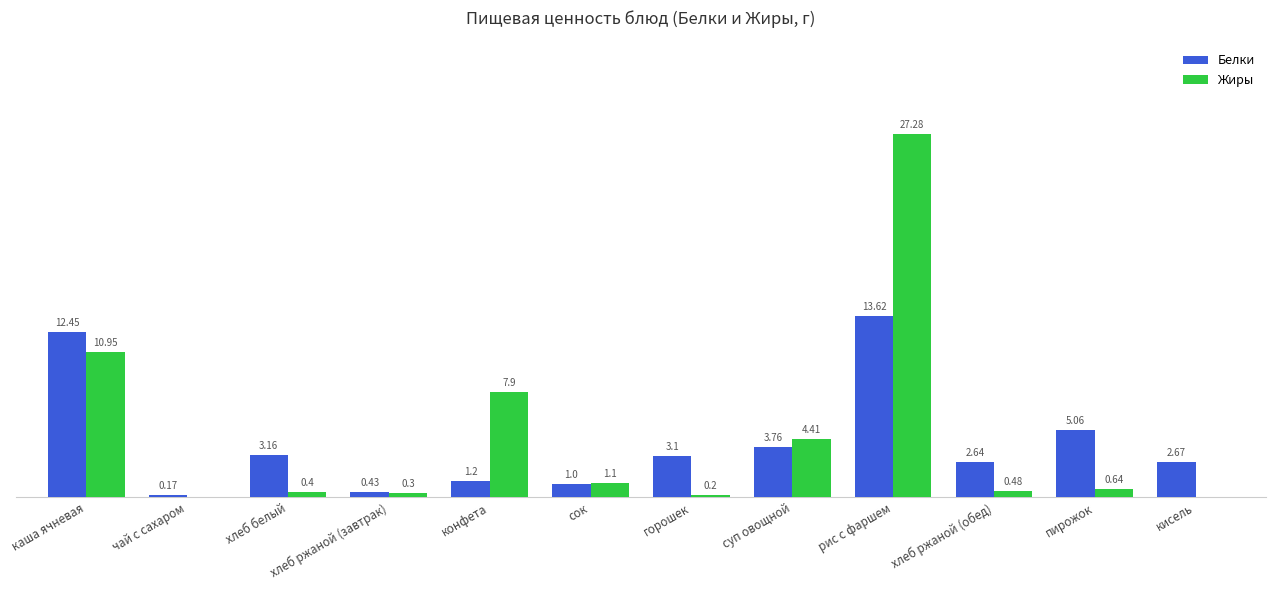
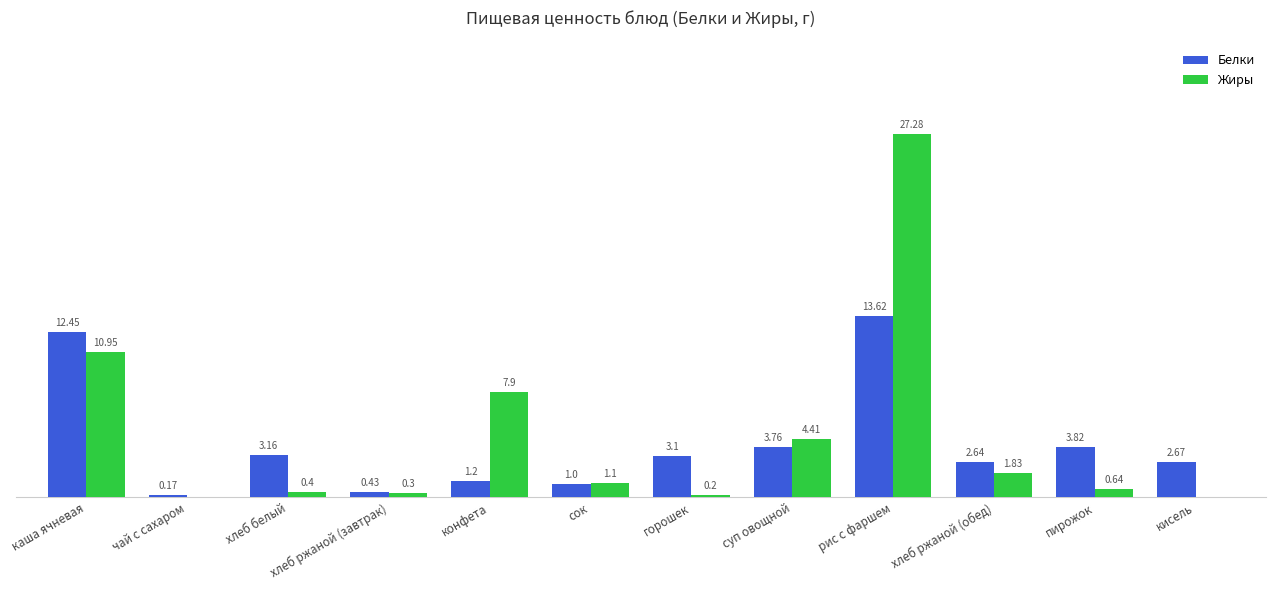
Жиры, хлеб ржаной (обед): 0.48 -> 1.83
Белки, пирожок: 5.06 -> 3.82
